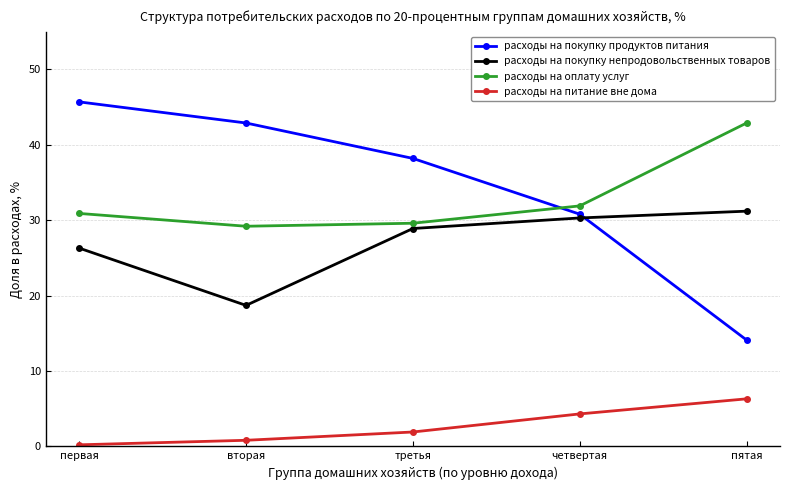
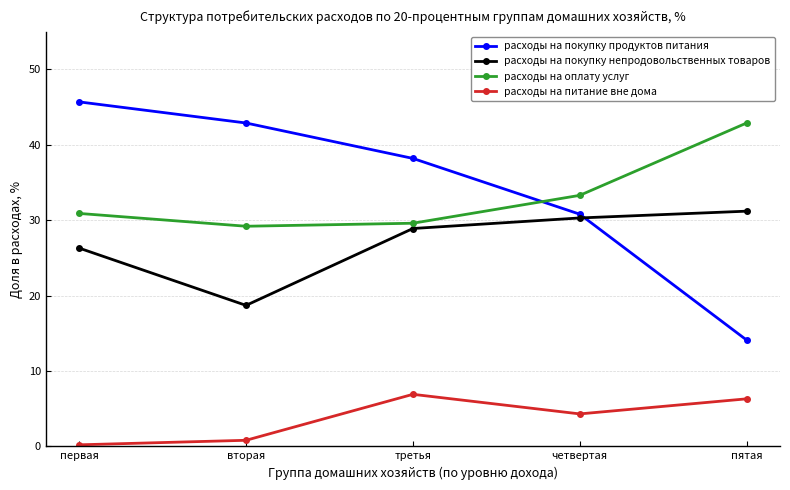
расходы на питание вне дома, третья: 2 -> 7
расходы на оплату услуг, четвертая: 32 -> 33
